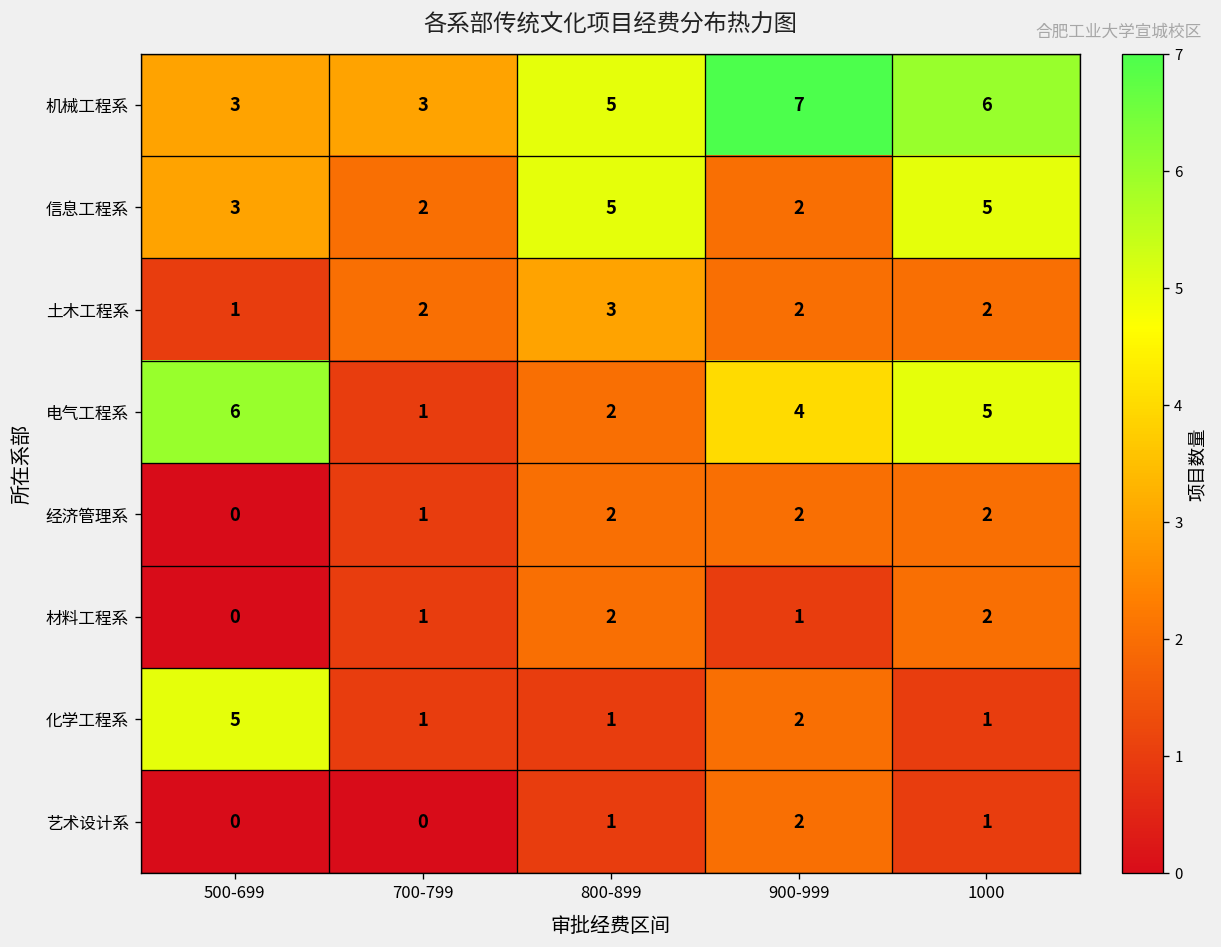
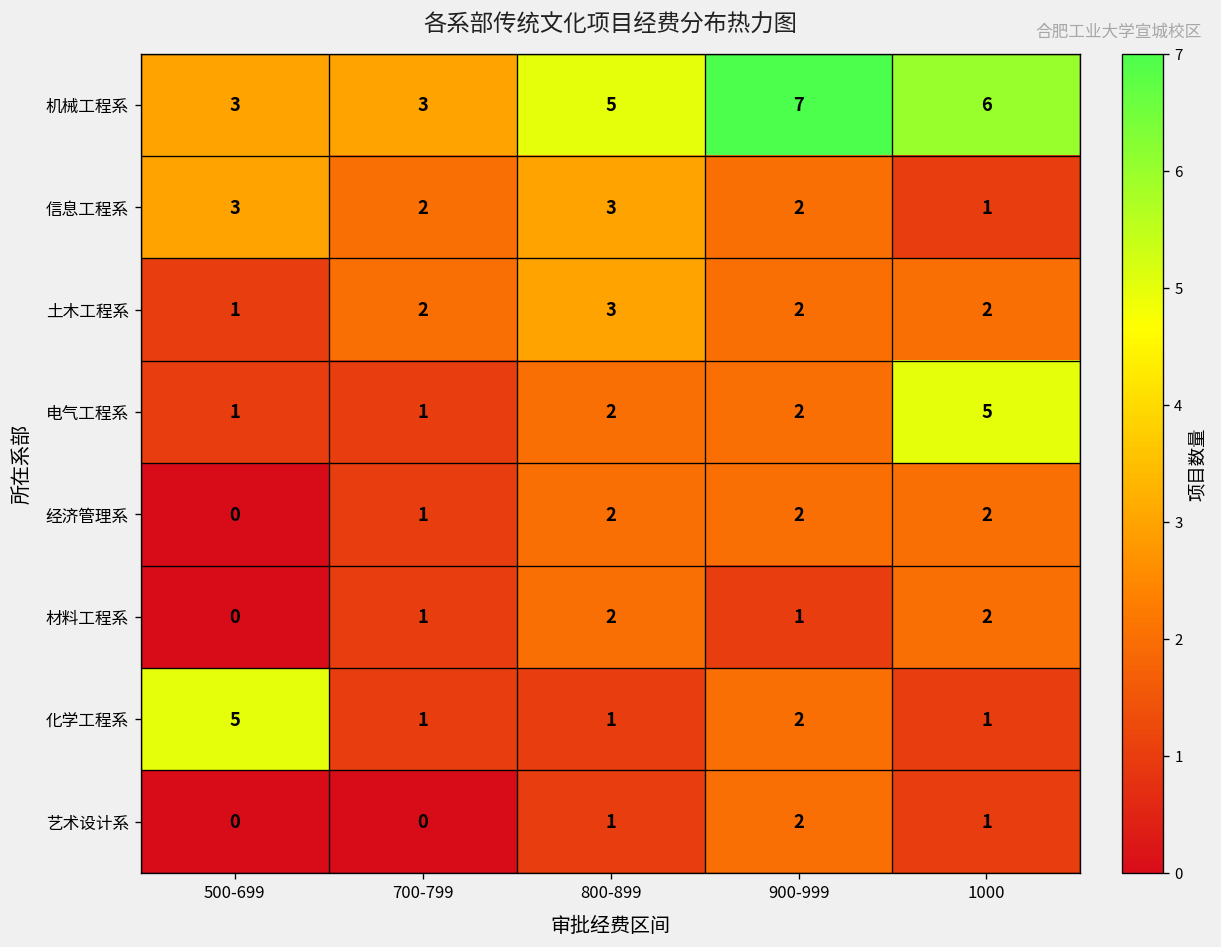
信息工程系, 800-899: 5 -> 3
信息工程系, 1000: 5 -> 1
电气工程系, 500-699: 6 -> 1
电气工程系, 900-999: 4 -> 2
